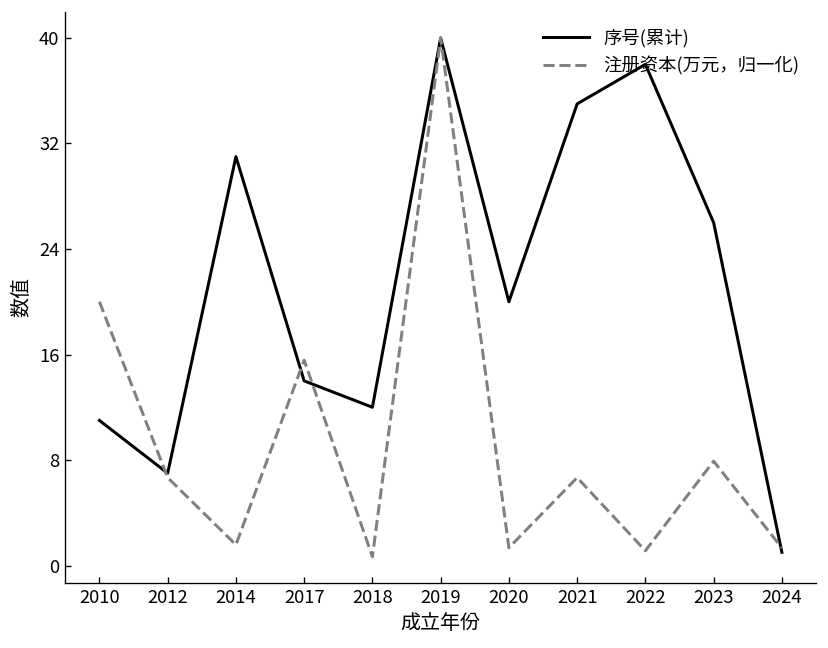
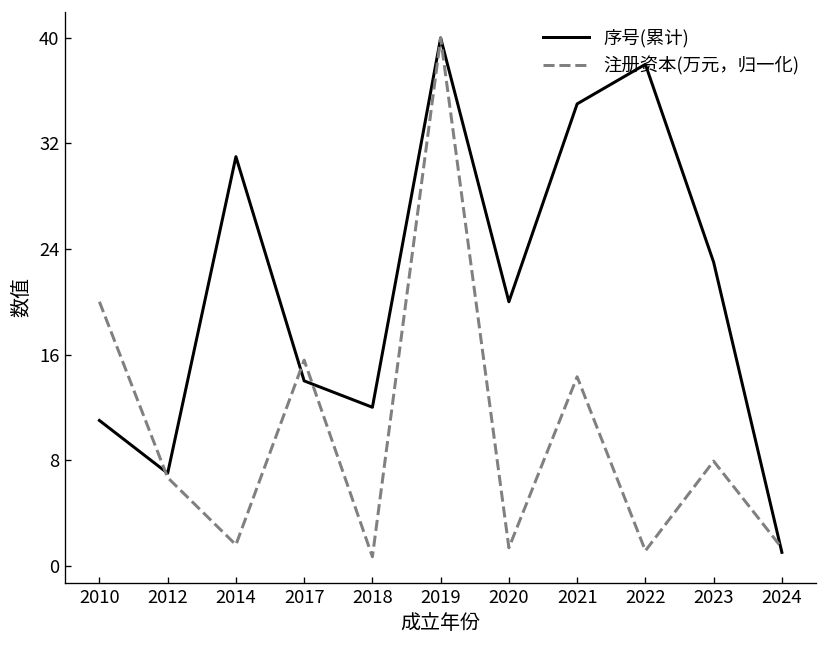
注册资本(万元，归一化), 2021: 6.7 -> 14.3
序号(累计), 2023: 26 -> 23
